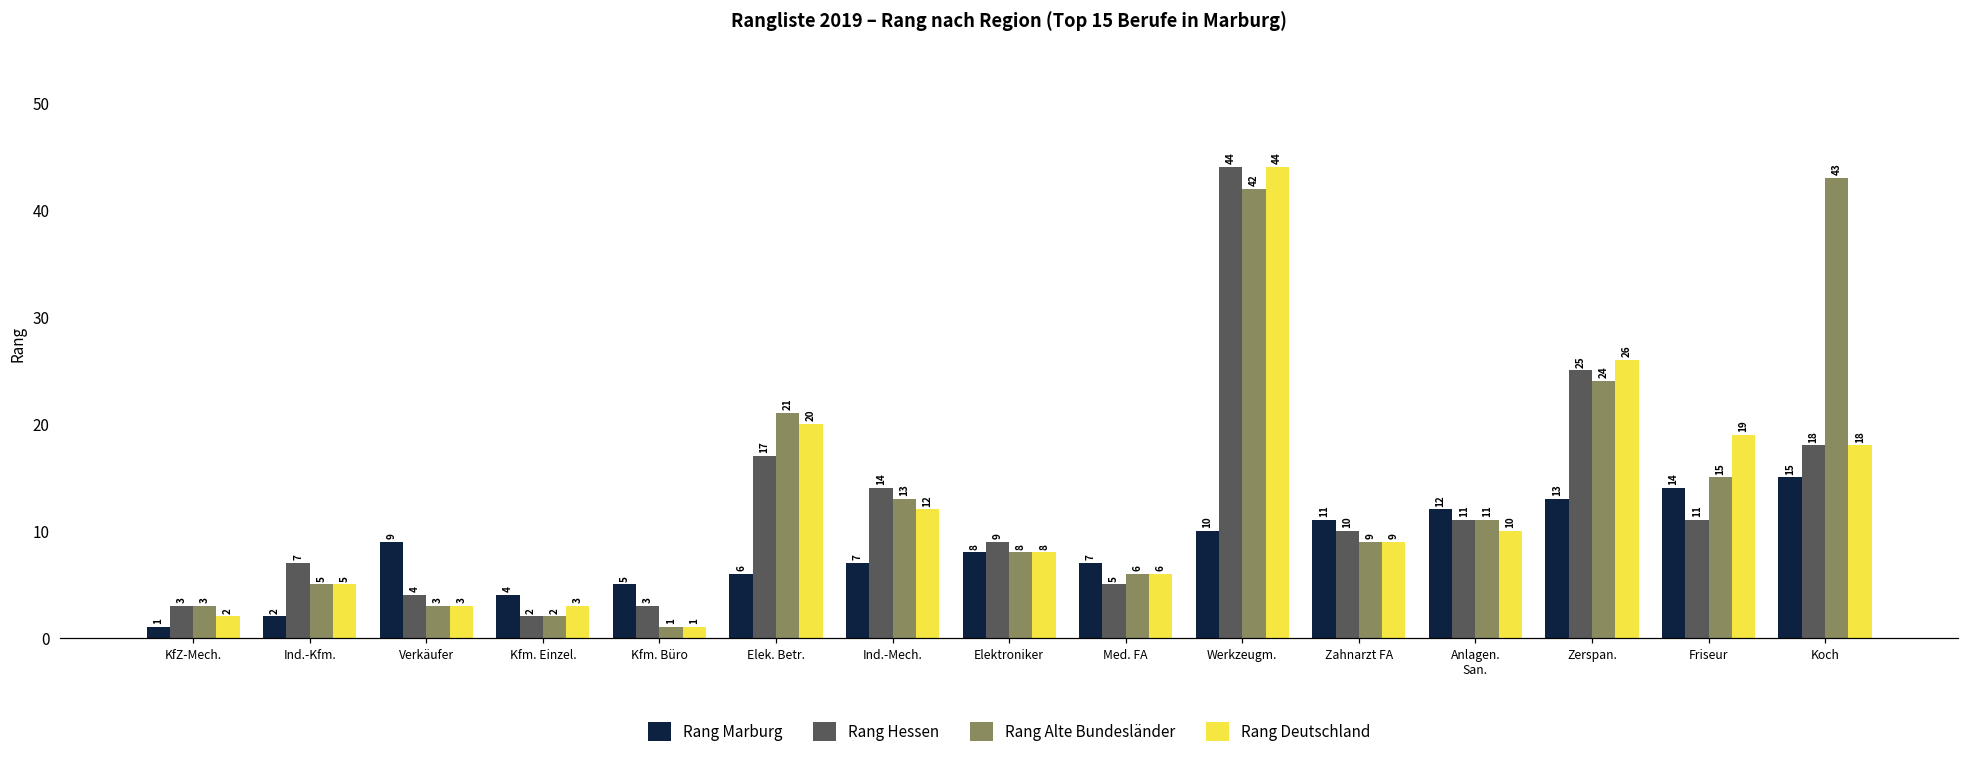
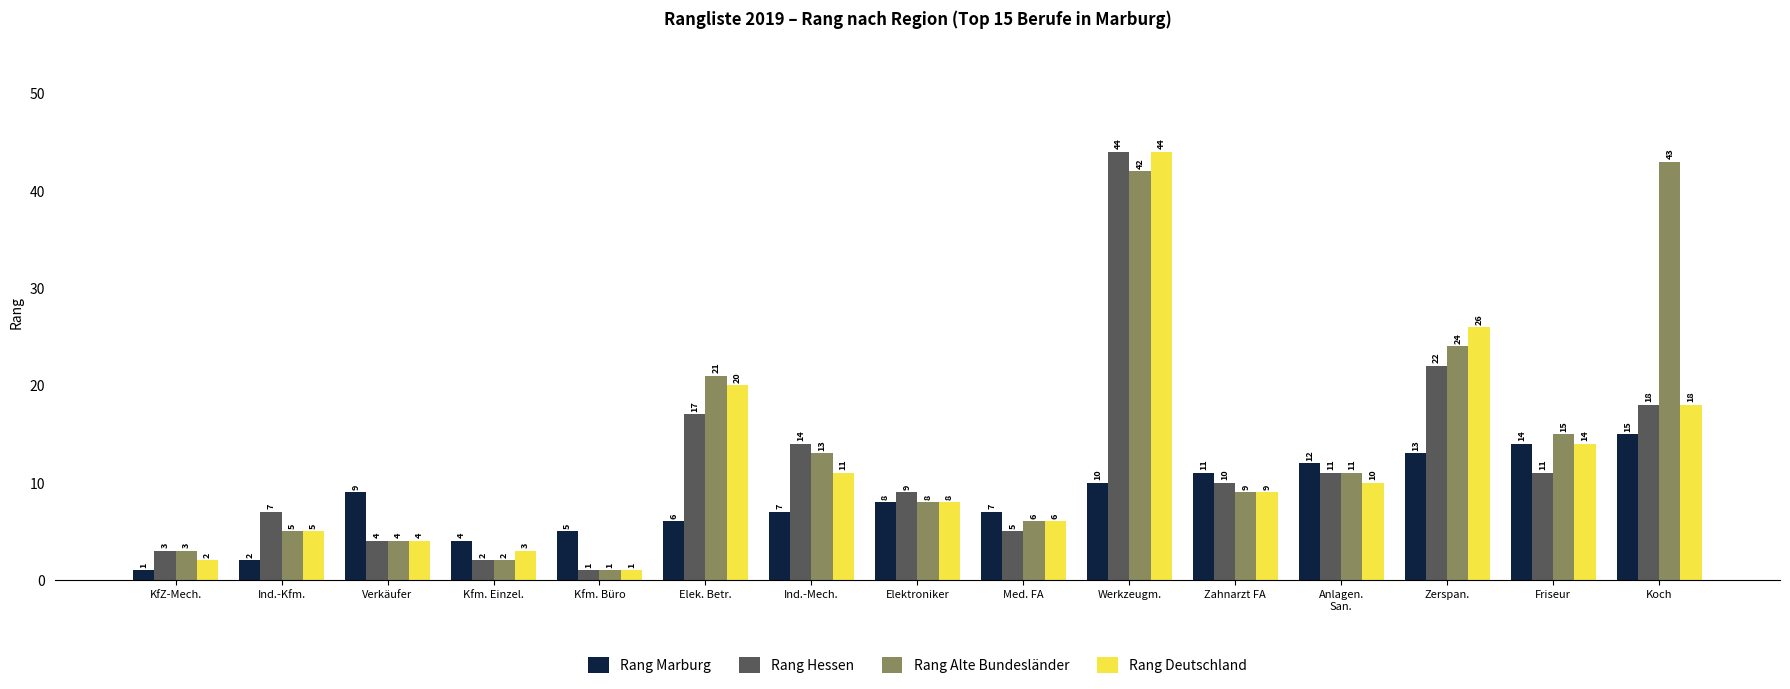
Rang Alte Bundesländer, Verkäufer: 3 -> 4
Rang Deutschland, Verkäufer: 3 -> 4
Rang Hessen, Kfm. Büro: 3 -> 1
Rang Deutschland, Ind.-Mech.: 12 -> 11
Rang Hessen, Zerspan.: 25 -> 22
Rang Deutschland, Friseur: 19 -> 14
